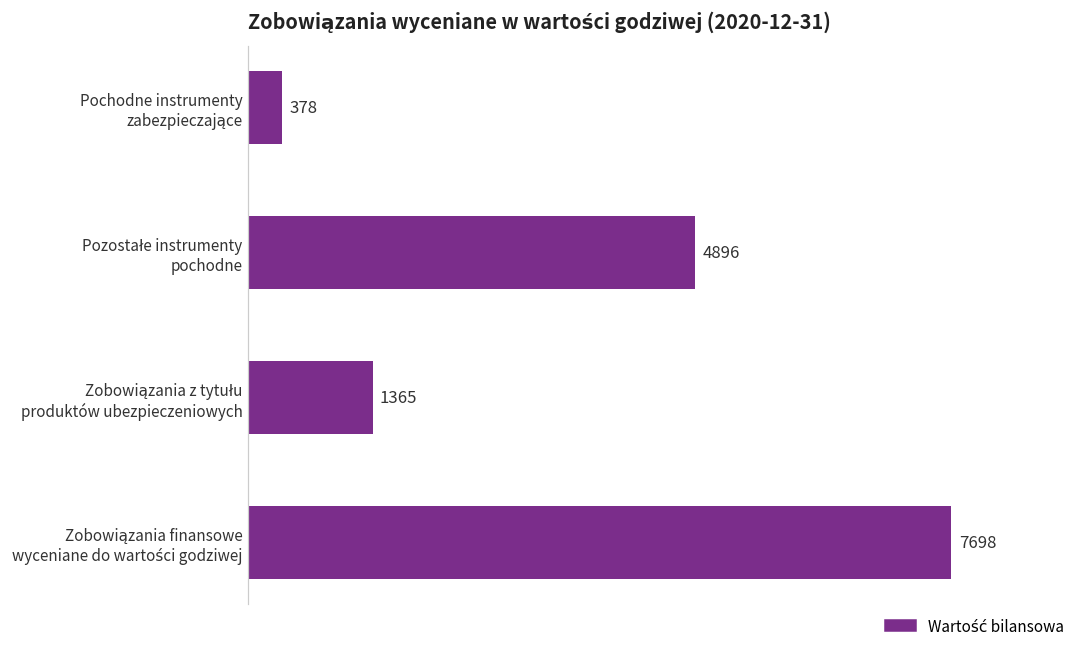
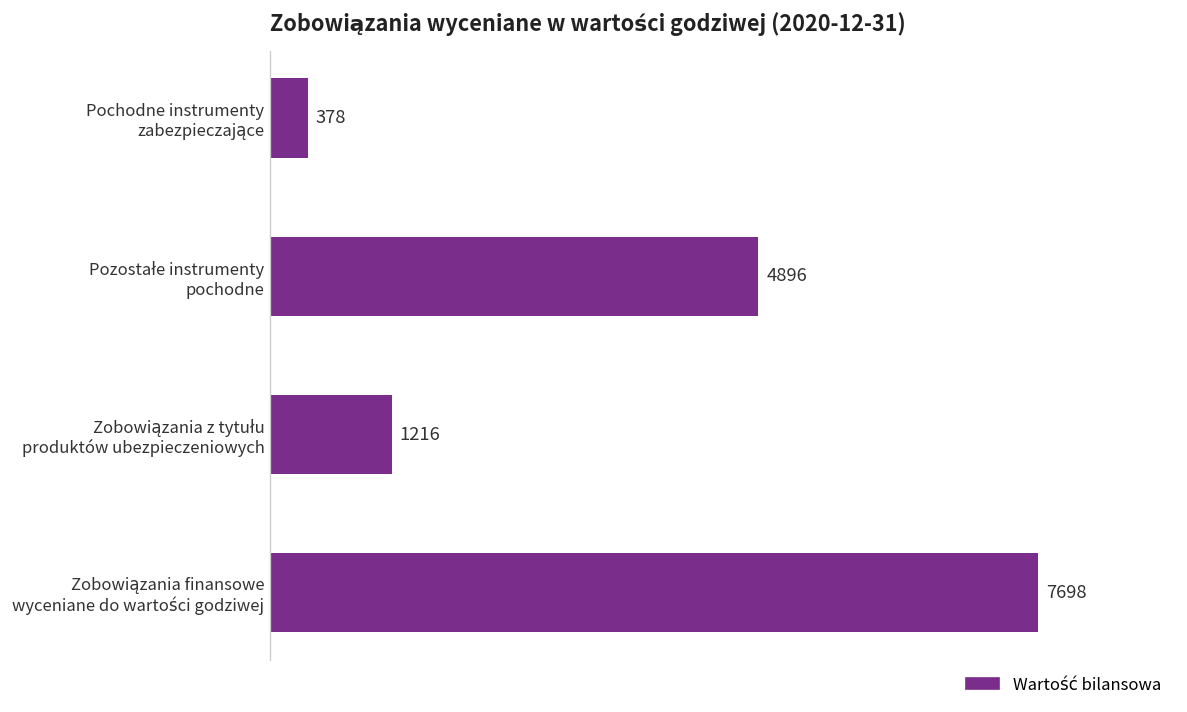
Zobowiązania z tytułu produktów ubezpieczeniowych: 1365 -> 1216
